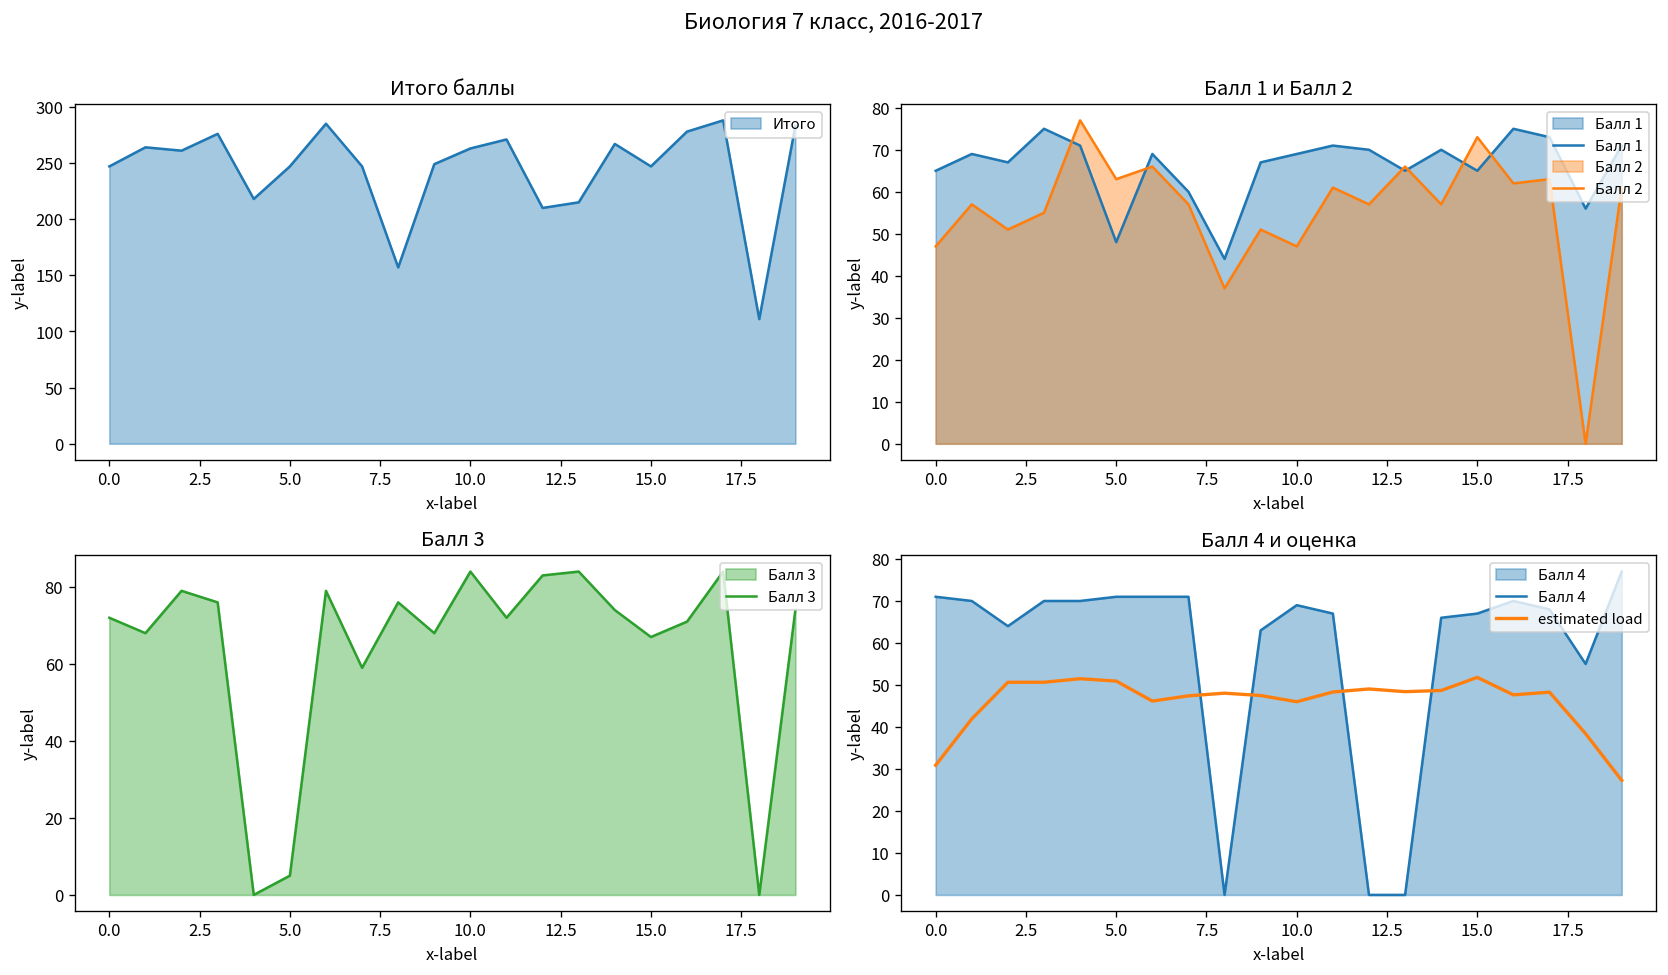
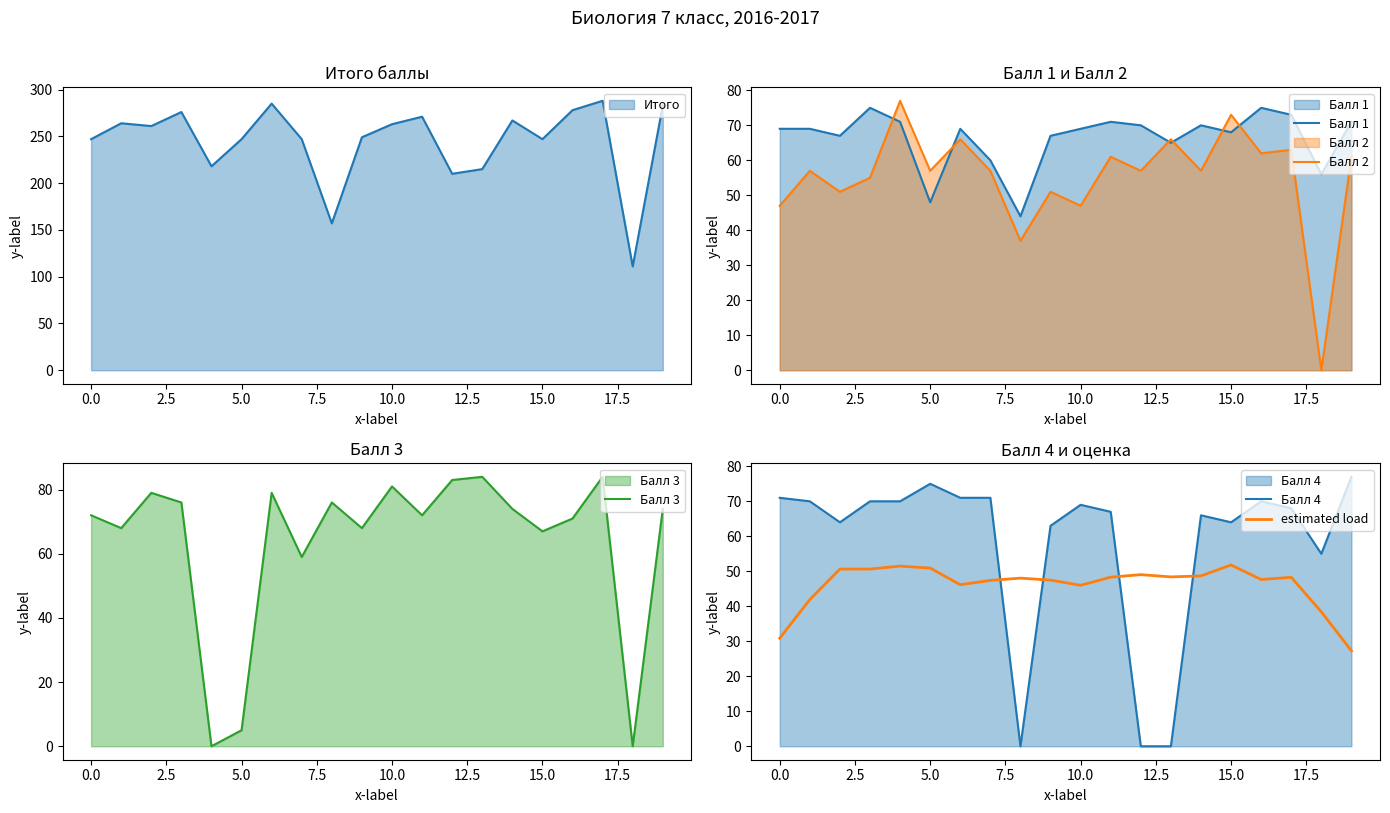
Балл 1 и Балл 2, Балл 1, 0.0: 65 -> 69
Балл 1 и Балл 2, Балл 2, 5.0: 63 -> 57
Балл 1 и Балл 2, Балл 1, 15.0: 65 -> 68
Балл 3, 10.0: 84 -> 81
Балл 4 и оценка, Балл 4, 5.0: 71 -> 75
Балл 4 и оценка, Балл 4, 15.0: 67 -> 64
